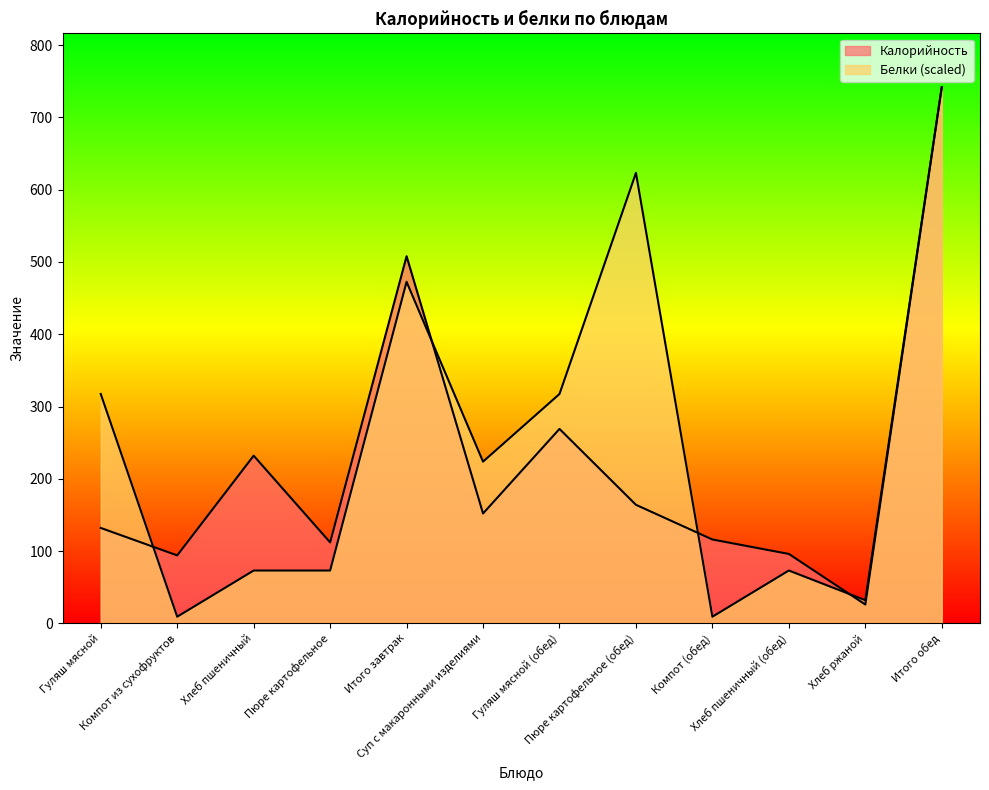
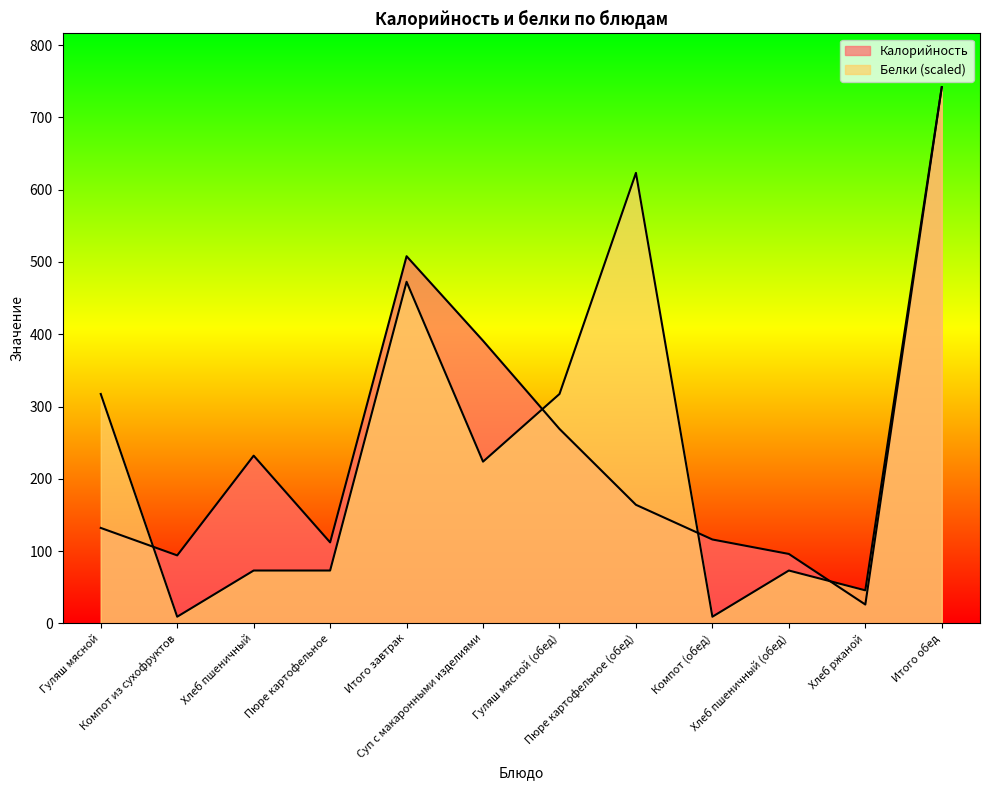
Калорийность, Суп с макаронными изделиями: 150 -> 390
Белки (scaled), Хлеб ржаной: 30 -> 50
